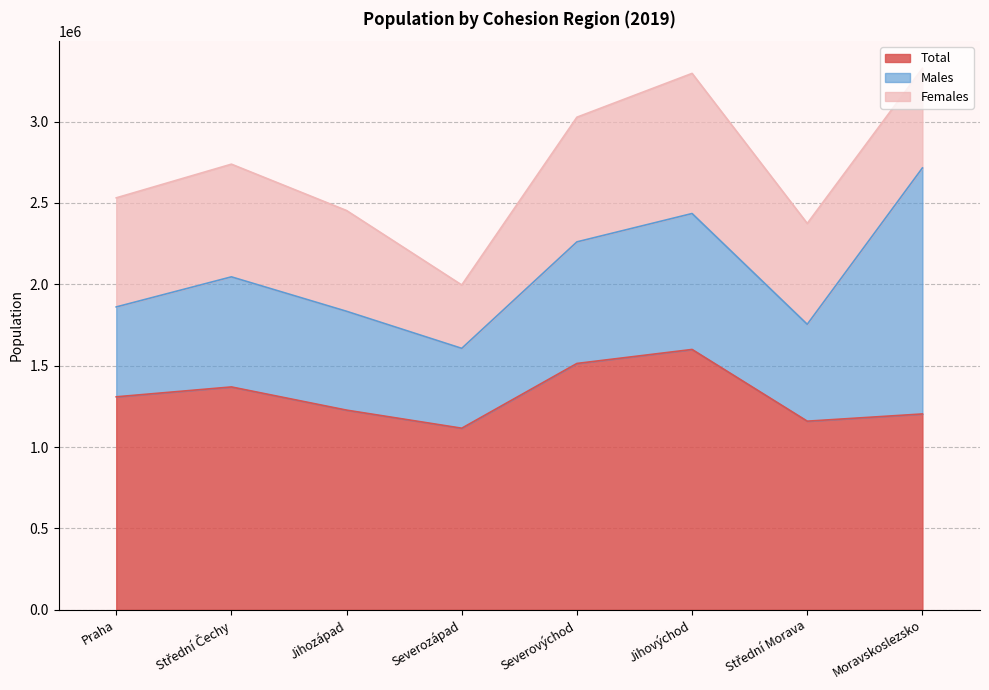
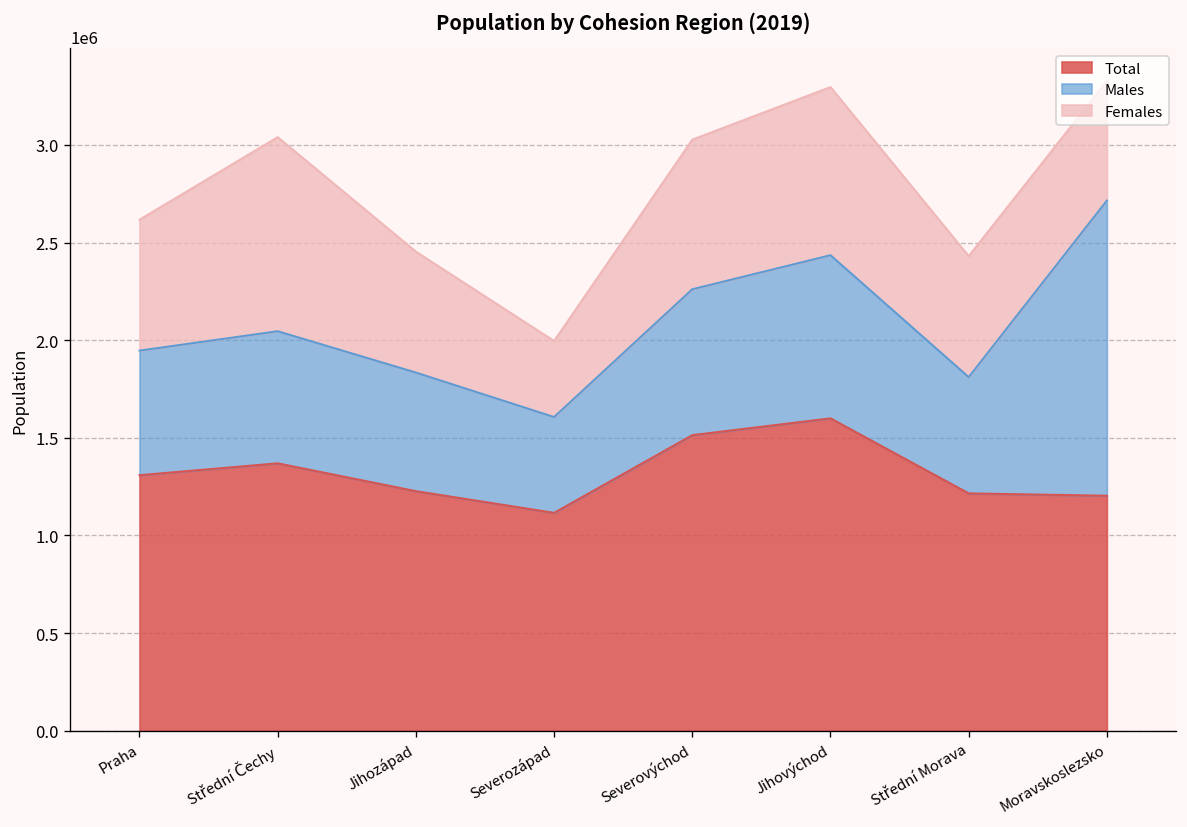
Males, Praha: 550000 -> 640000
Females, Střední Čechy: 690000 -> 990000
Total, Střední Morava: 1160000 -> 1220000
